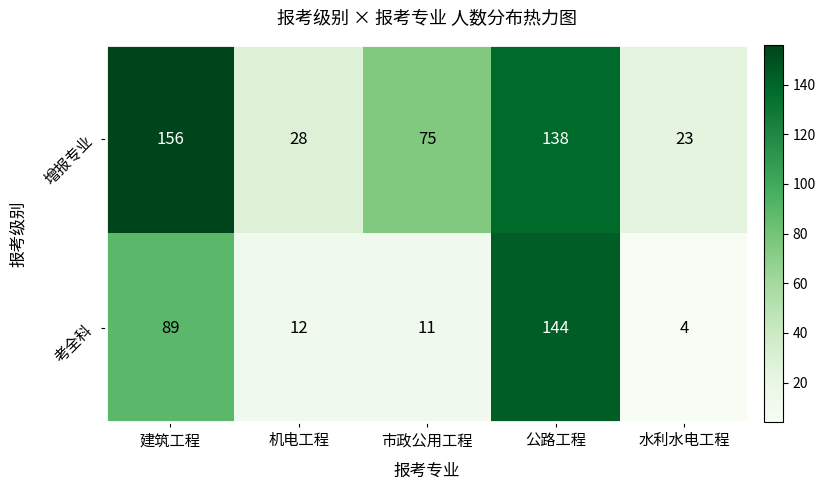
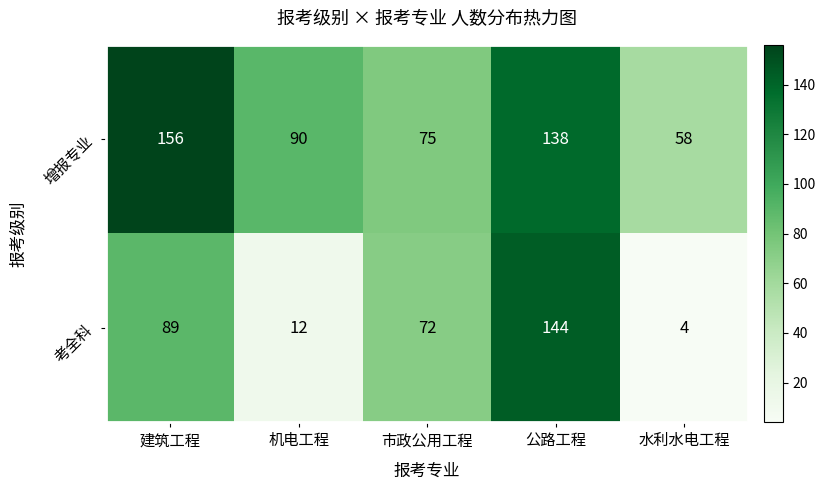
增报专业, 机电工程: 28 -> 90
增报专业, 水利水电工程: 23 -> 58
考全科, 市政公用工程: 11 -> 72
